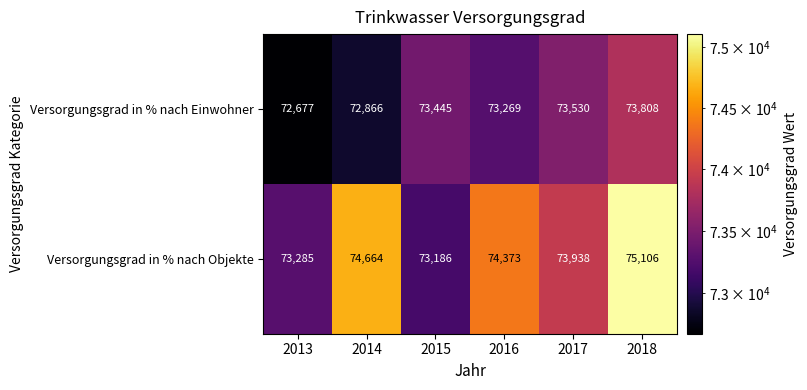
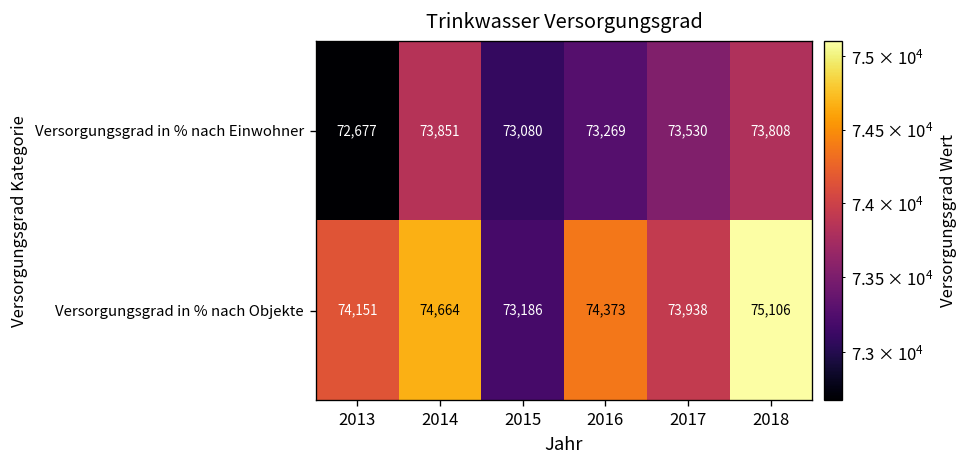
Versorgungsgrad in % nach Einwohner, 2014: 72,866 -> 73,851
Versorgungsgrad in % nach Einwohner, 2015: 73,445 -> 73,080
Versorgungsgrad in % nach Objekte, 2013: 73,285 -> 74,151
